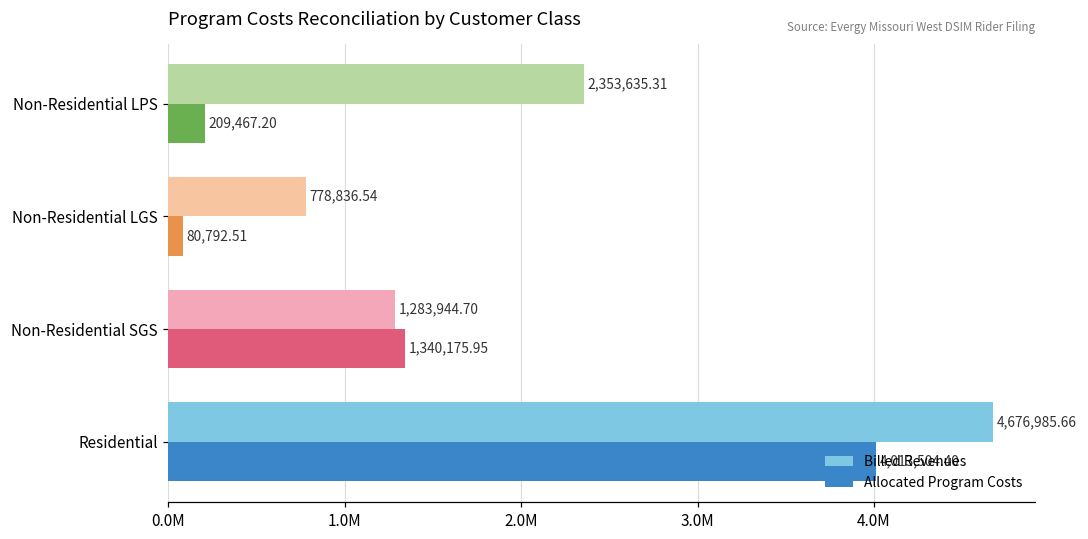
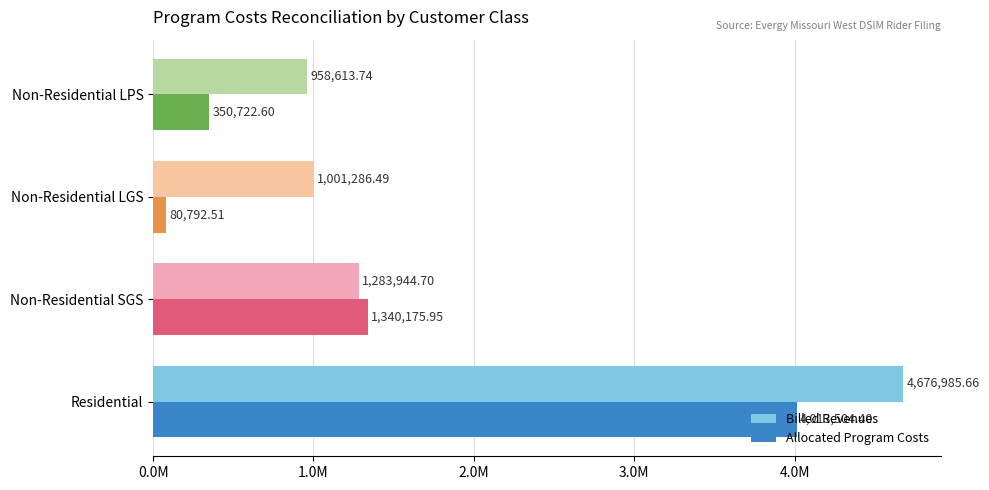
Billed Revenues, Non-Residential LPS: 2,353,635.31 -> 958,613.74
Allocated Program Costs, Non-Residential LPS: 209,467.20 -> 350,722.60
Billed Revenues, Non-Residential LGS: 778,836.54 -> 1,001,286.49
